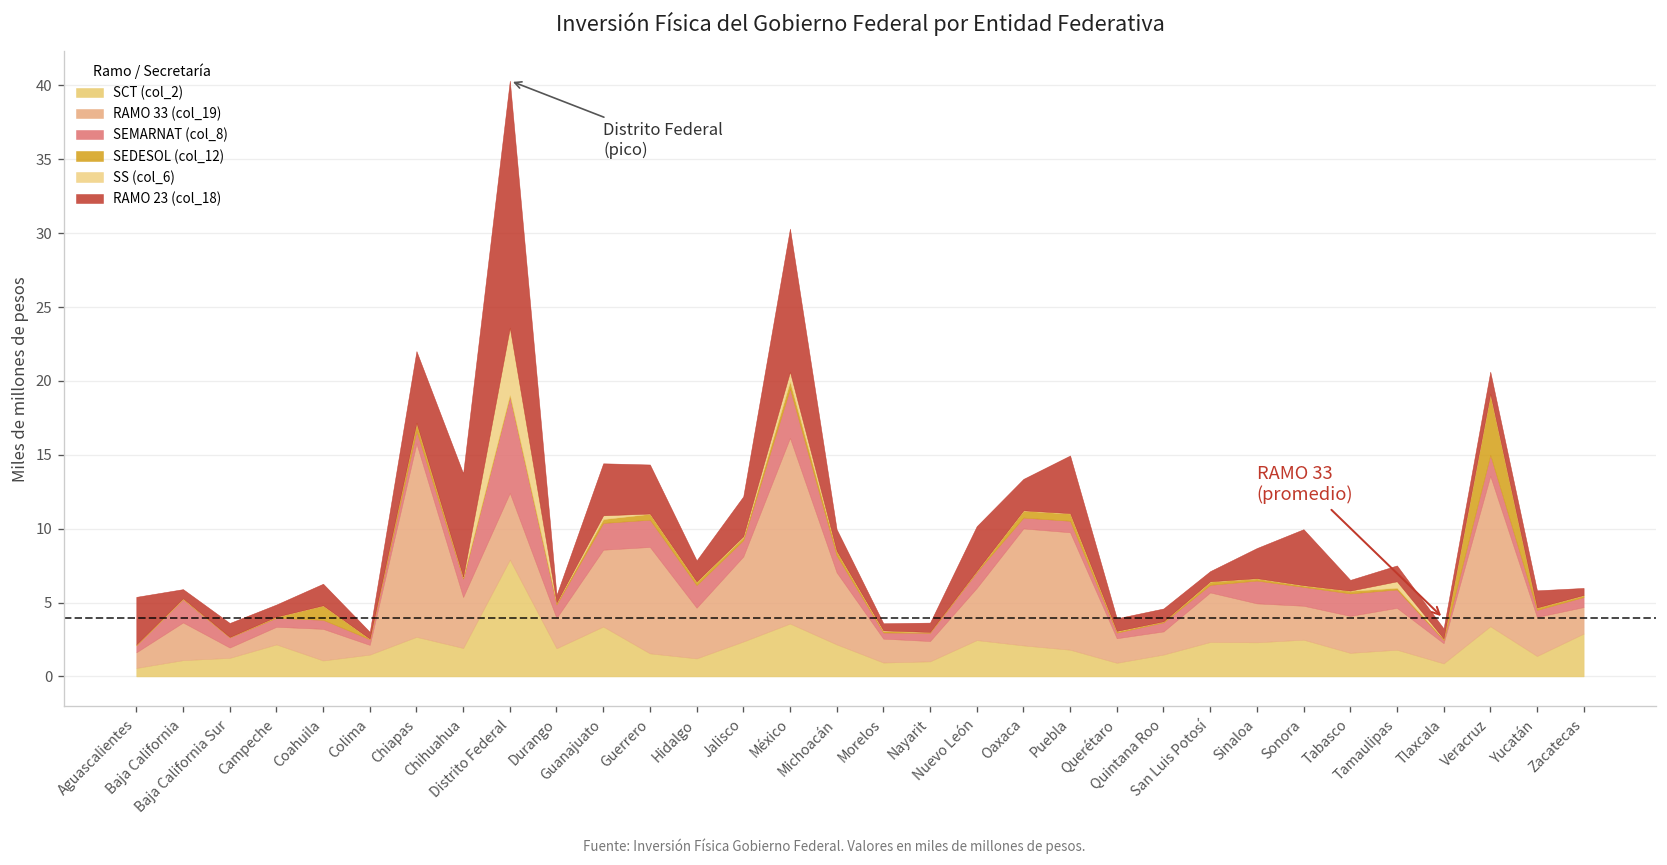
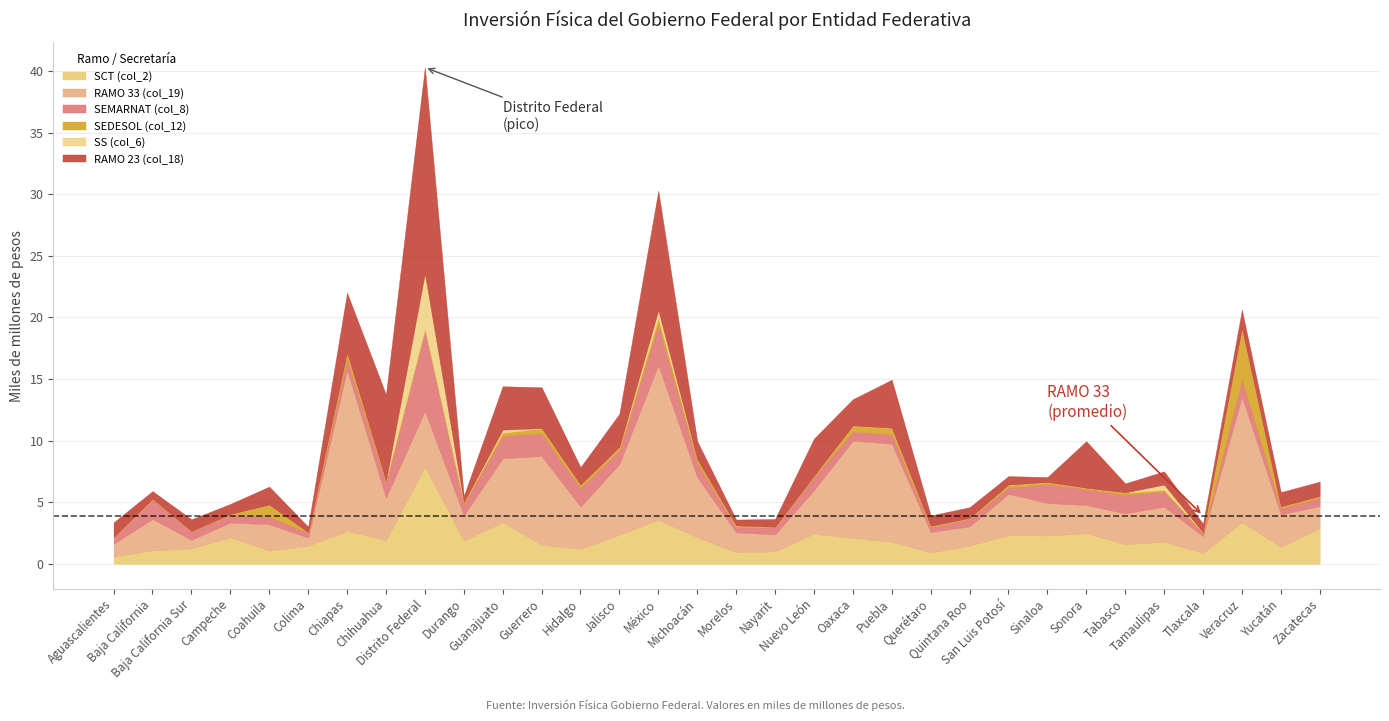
RAMO 23 (col_18), Aguascalientes: 3.2 -> 1.2
RAMO 23 (col_18), Sinaloa: 2.0 -> 0.4
RAMO 23 (col_18), Zacatecas: 0.5 -> 1.2
